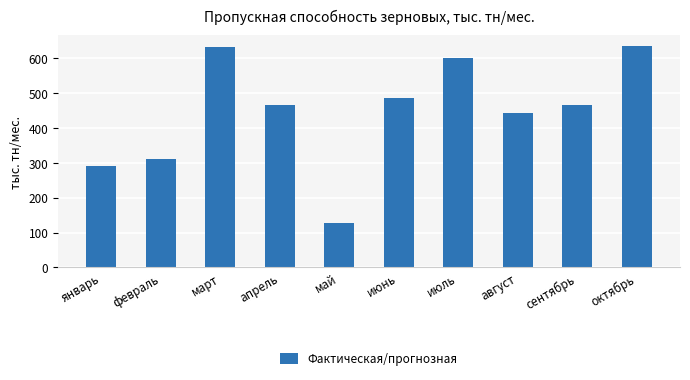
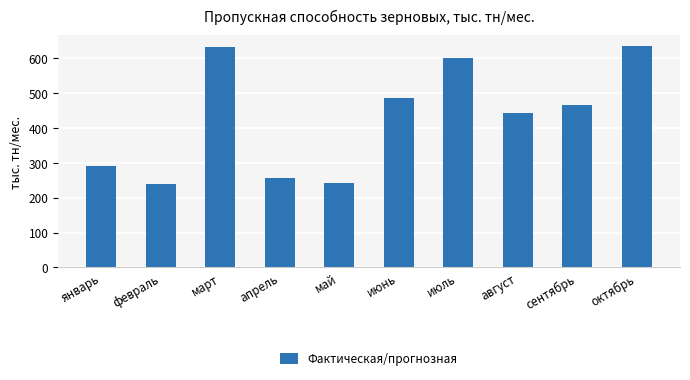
февраль: 310 -> 240
апрель: 470 -> 260
май: 130 -> 240
